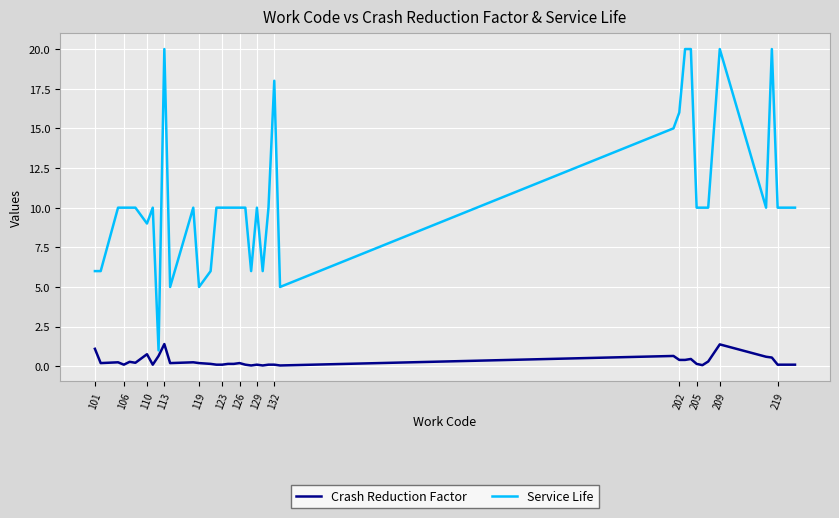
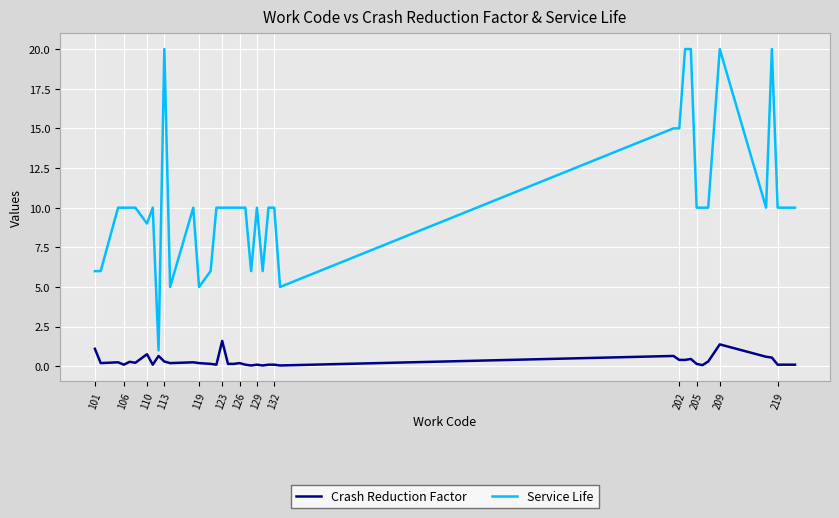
Crash Reduction Factor, 113: 1.4 -> 0.3
Crash Reduction Factor, 123: 0.1 -> 1.6
Service Life, 132: 18 -> 10
Service Life, 202: 16 -> 15
